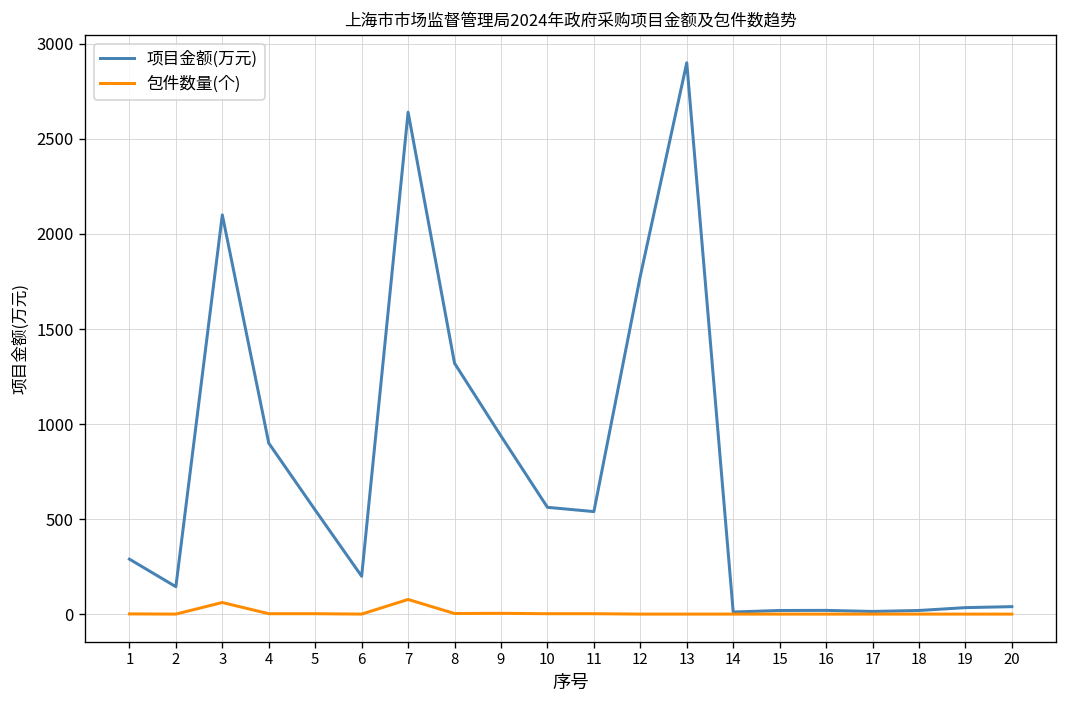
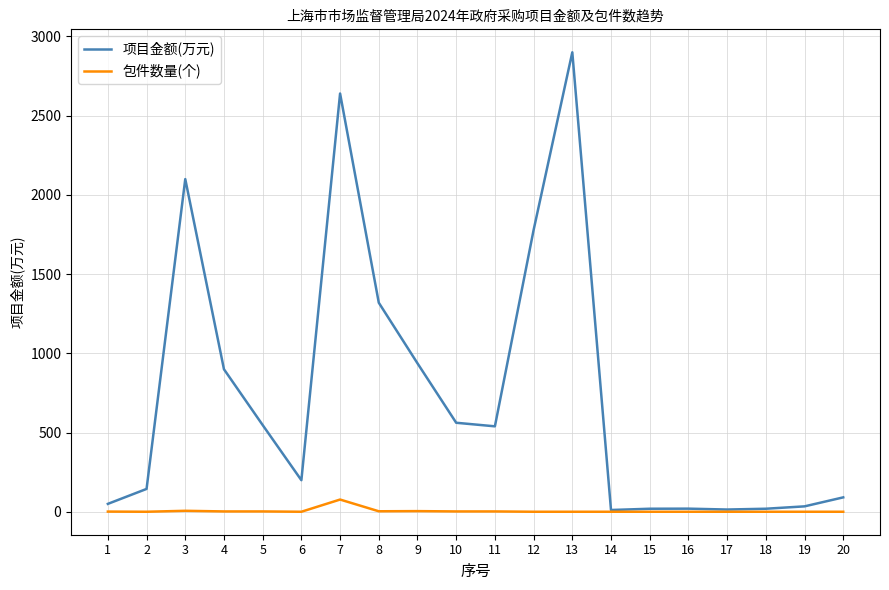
项目金额(万元), 1: 290 -> 50
包件数量(个), 3: 60 -> 10
项目金额(万元), 20: 40 -> 90
